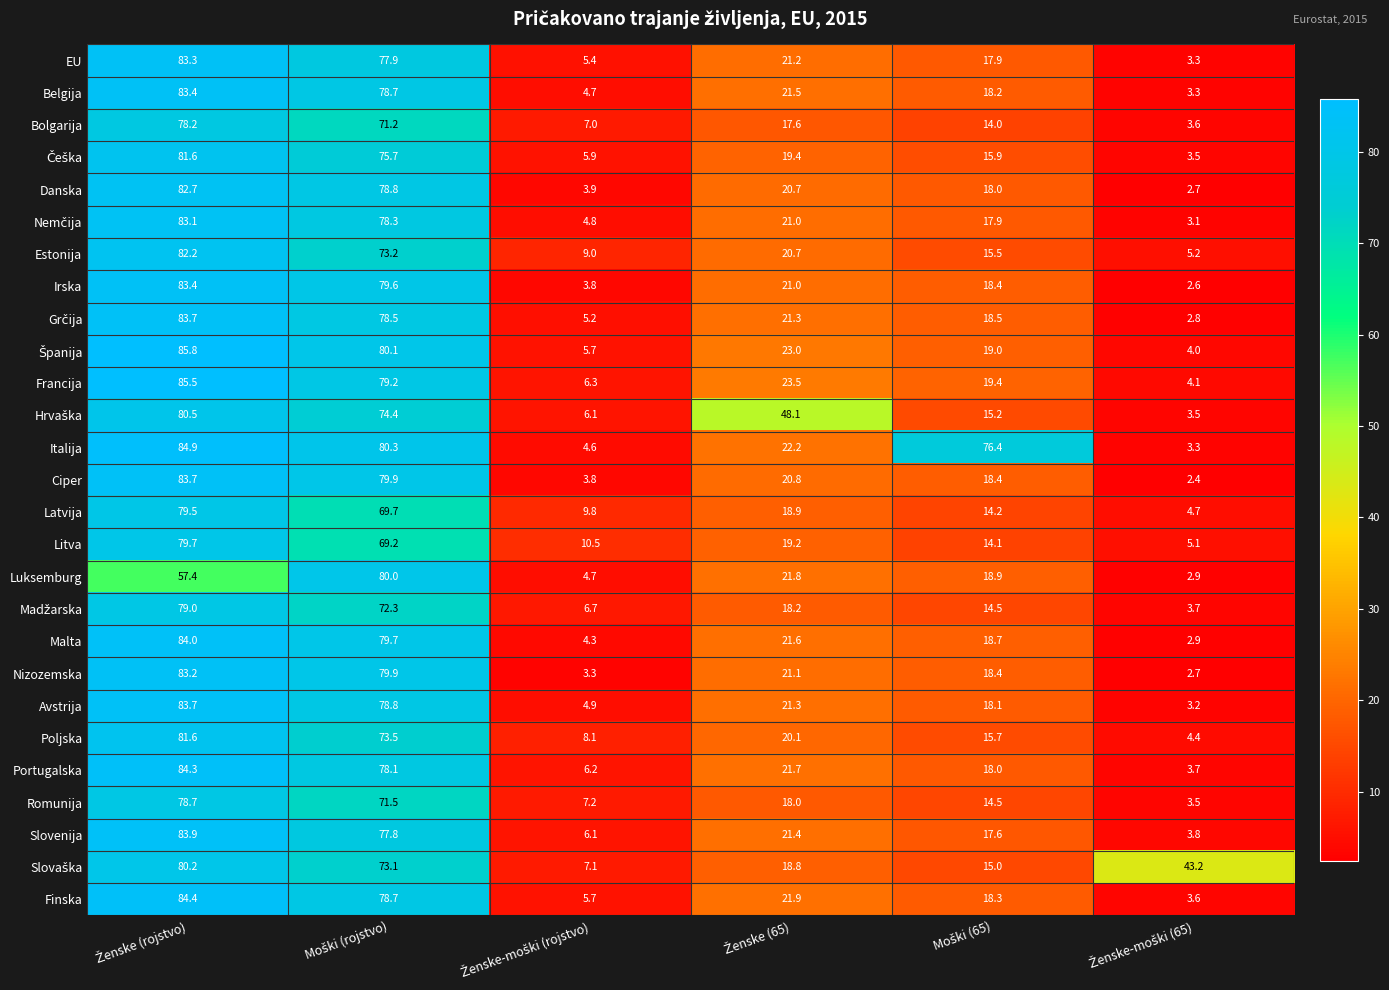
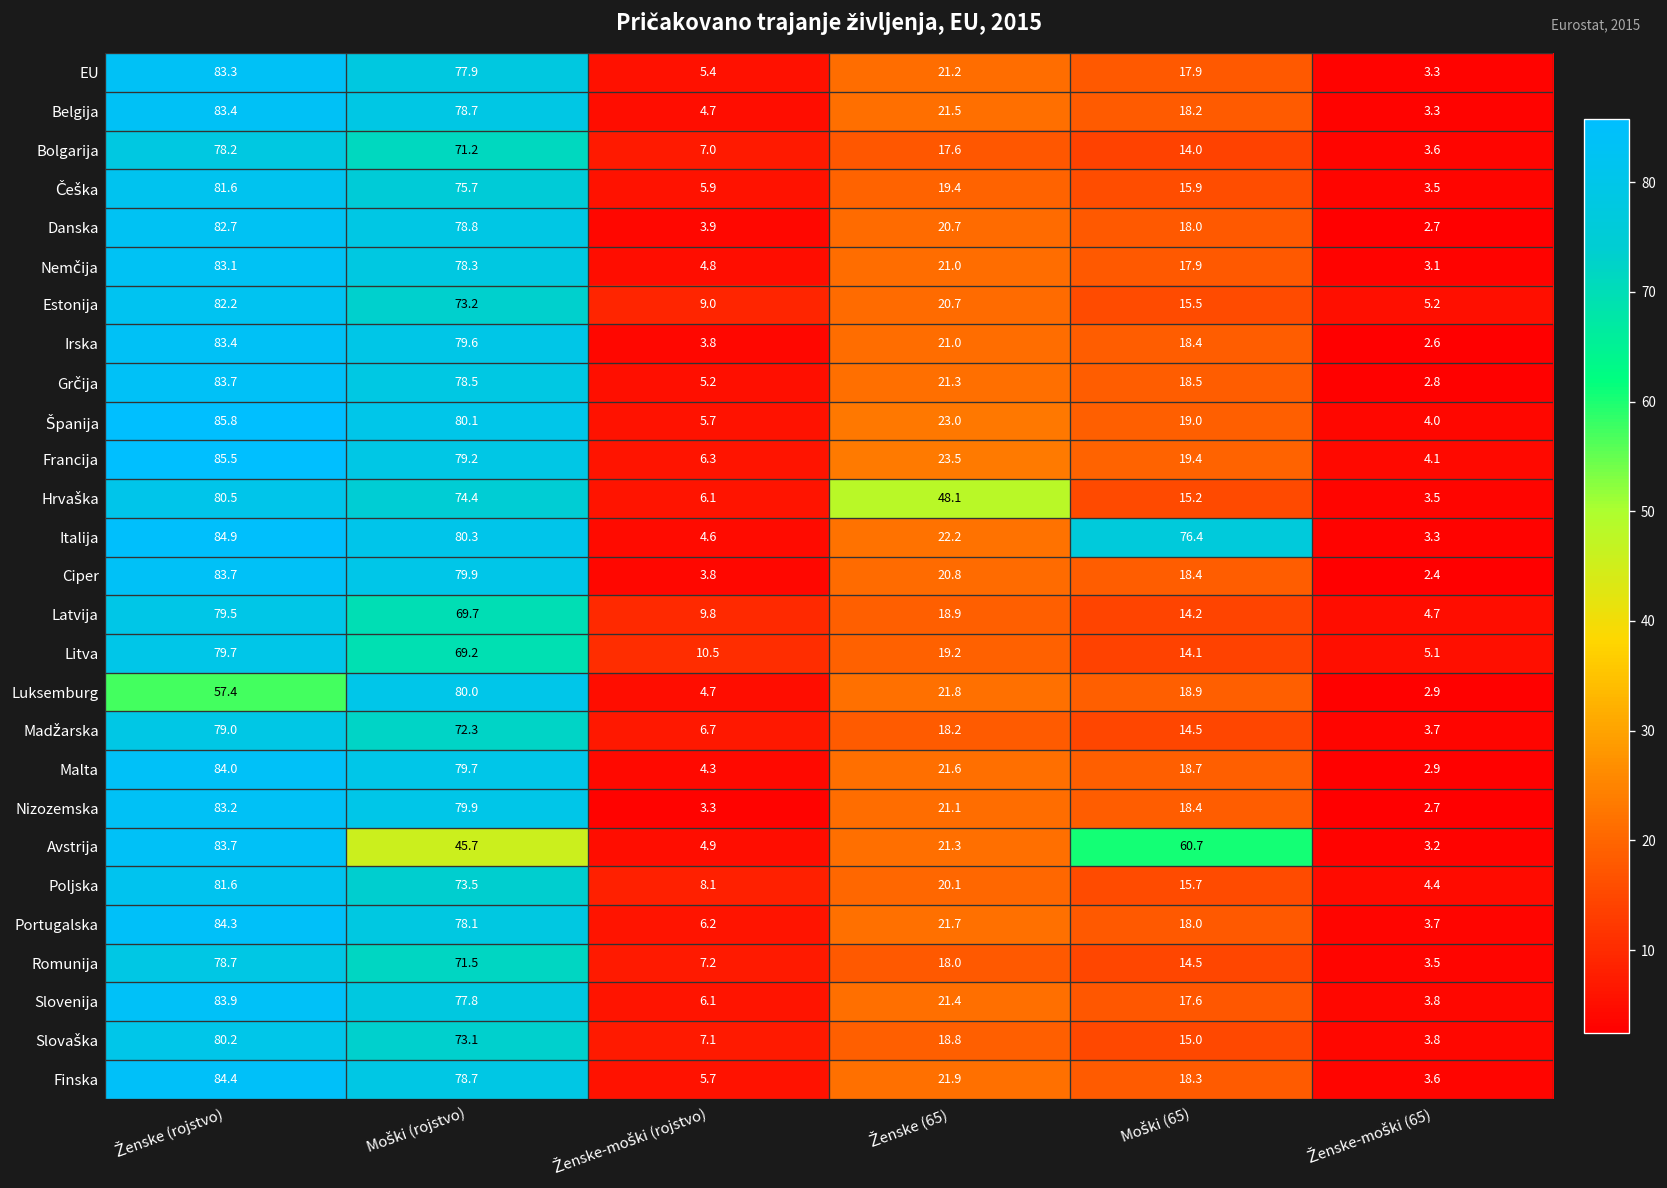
Avstrija, Moški (rojstvo): 78.8 -> 45.7
Avstrija, Moški (65): 18.1 -> 60.7
Slovaška, Ženske-moški (65): 43.2 -> 3.8
